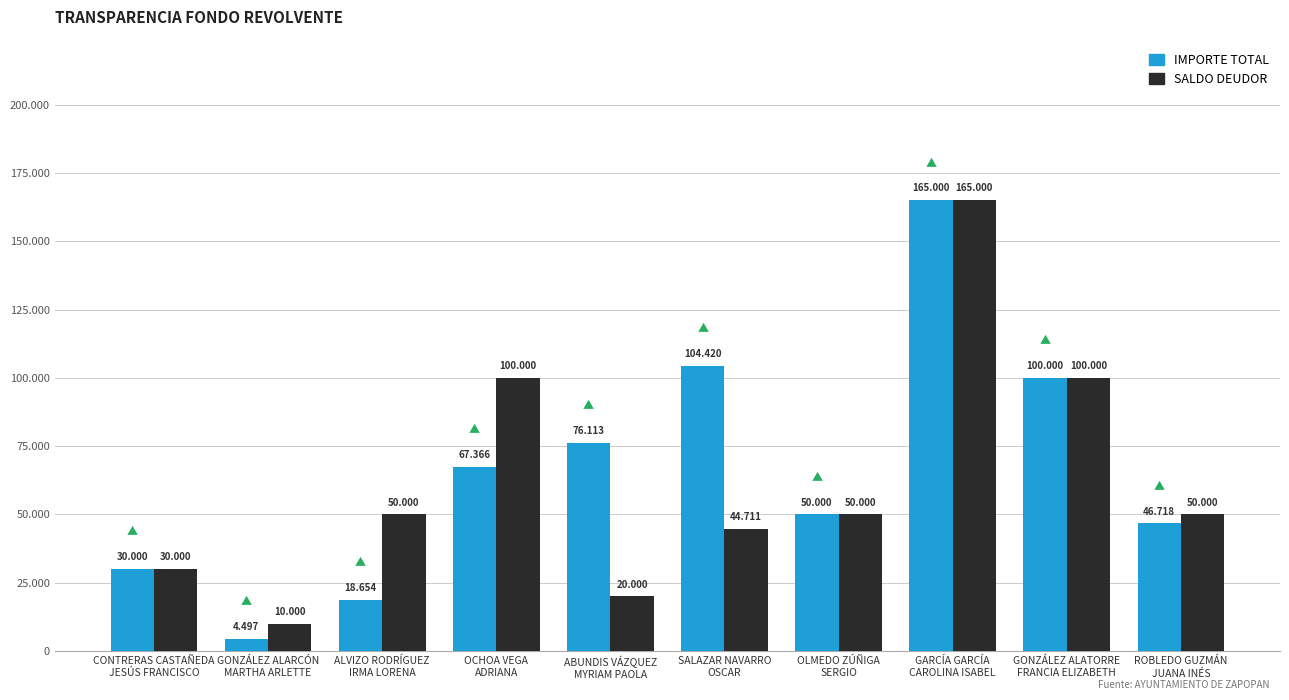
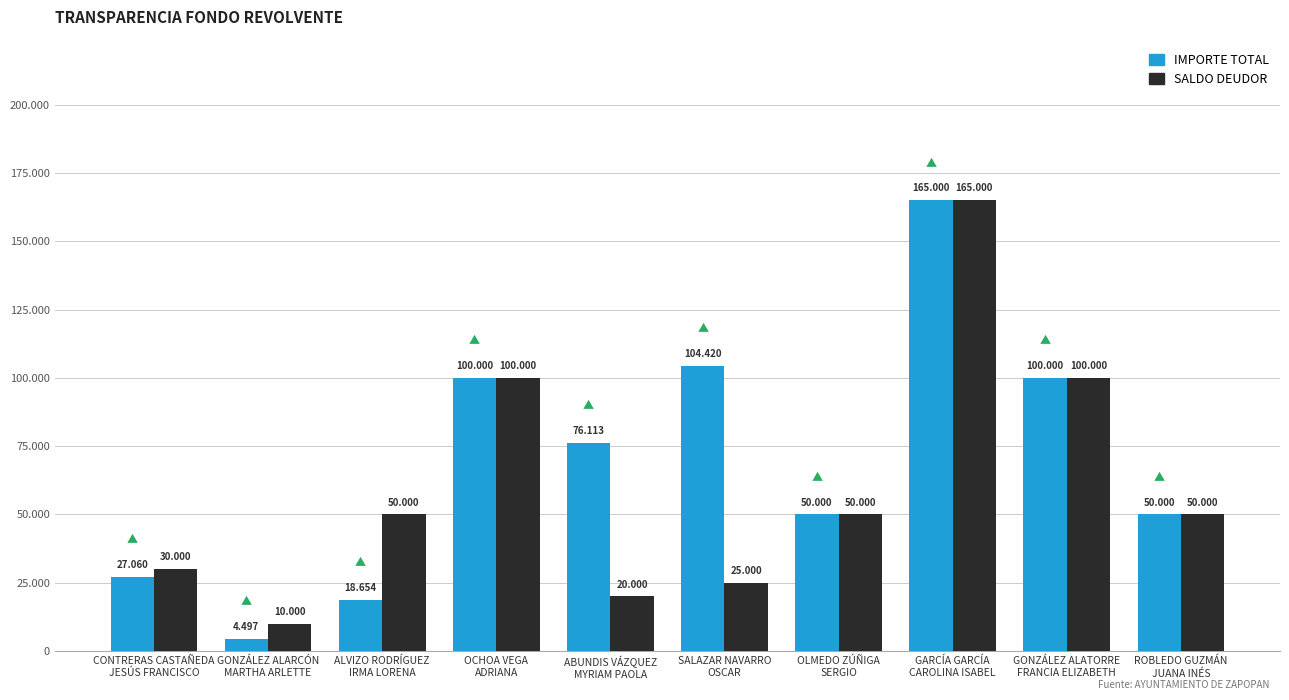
IMPORTE TOTAL, CONTRERAS CASTAÑEDA JESÚS FRANCISCO: 30.000 -> 27.060
IMPORTE TOTAL, OCHOA VEGA ADRIANA: 67.366 -> 100.000
SALDO DEUDOR, SALAZAR NAVARRO OSCAR: 44.711 -> 25.000
IMPORTE TOTAL, ROBLEDO GUZMÁN JUANA INÉS: 46.718 -> 50.000
